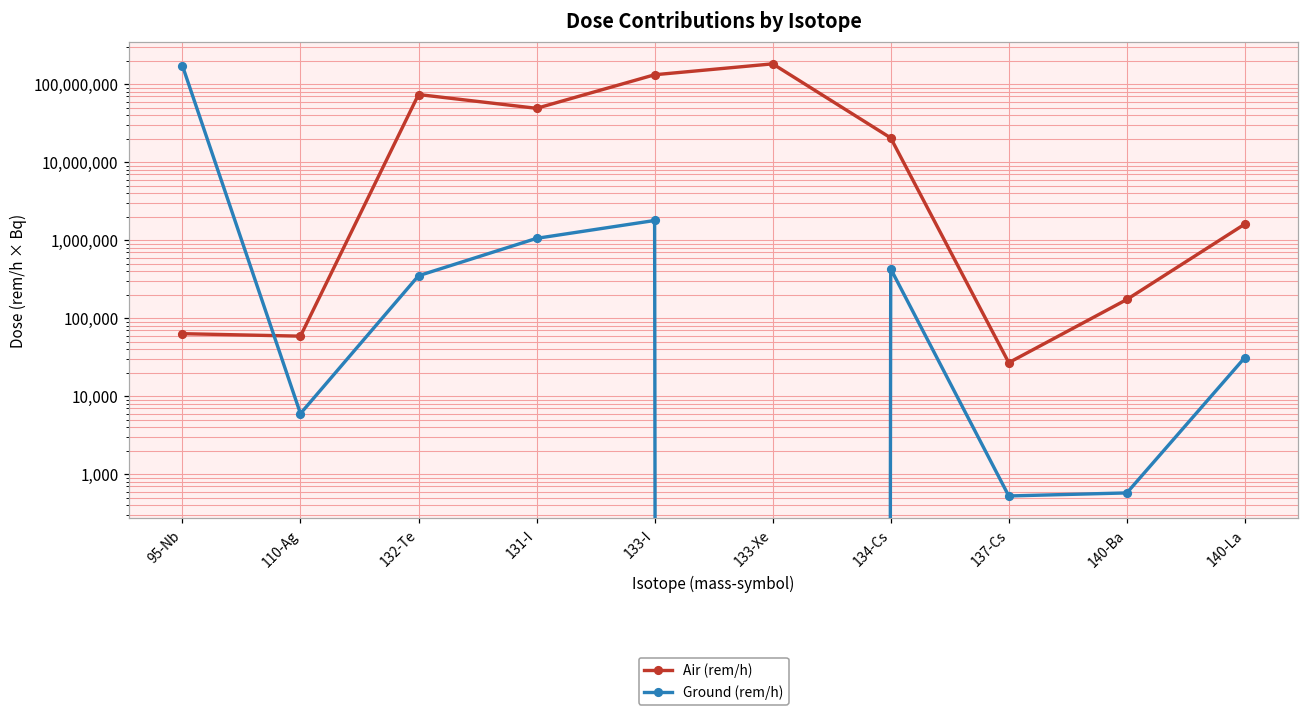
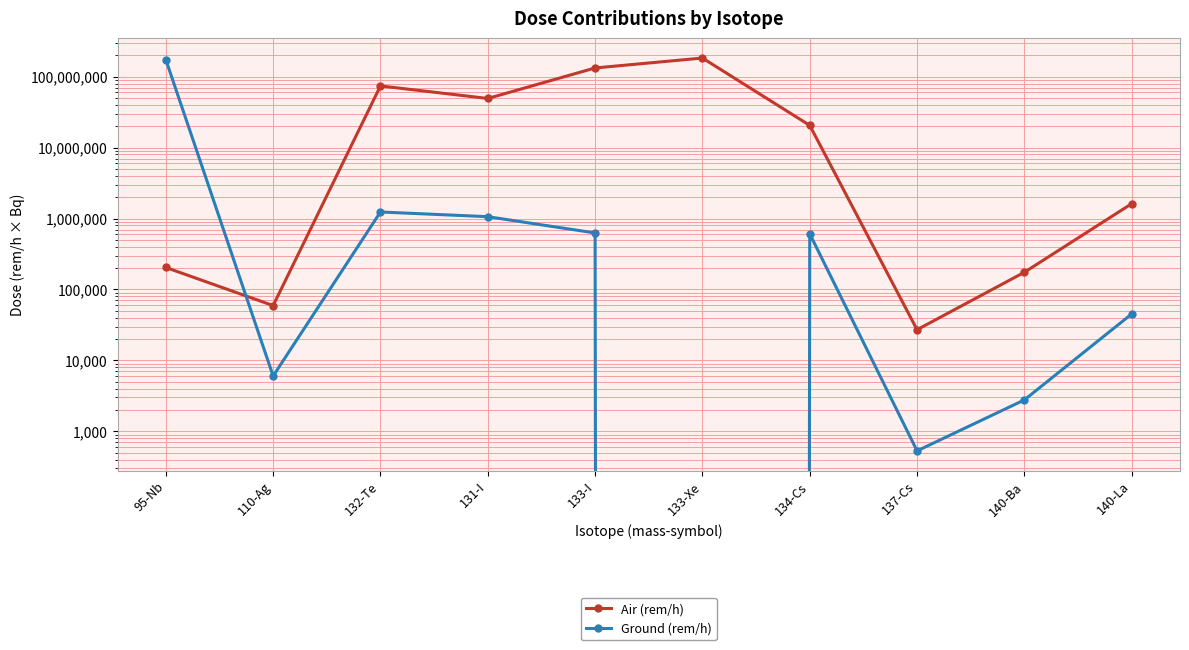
Air (rem/h), 95-Nb: 60,000 -> 200,000
Ground (rem/h), 132-Te: 400,000 -> 1,200,000
Ground (rem/h), 133-I: 1,800,000 -> 600,000
Ground (rem/h), 134-Cs: 400,000 -> 600,000
Ground (rem/h), 140-Ba: 600 -> 2,800
Ground (rem/h), 140-La: 30,000 -> 50,000
